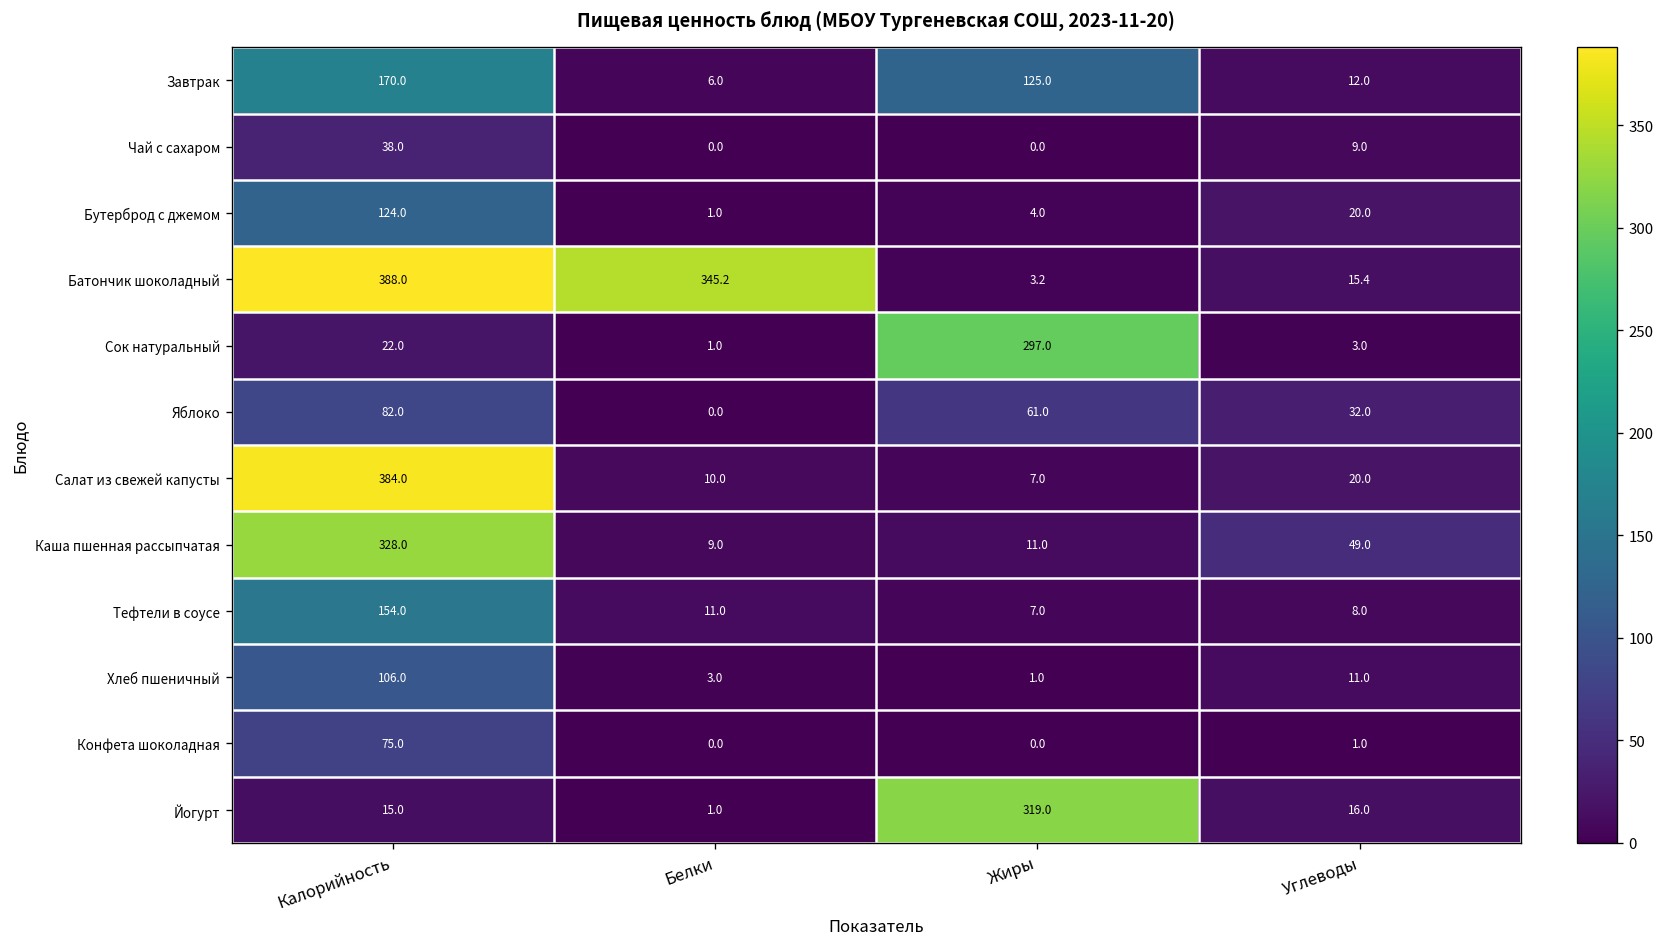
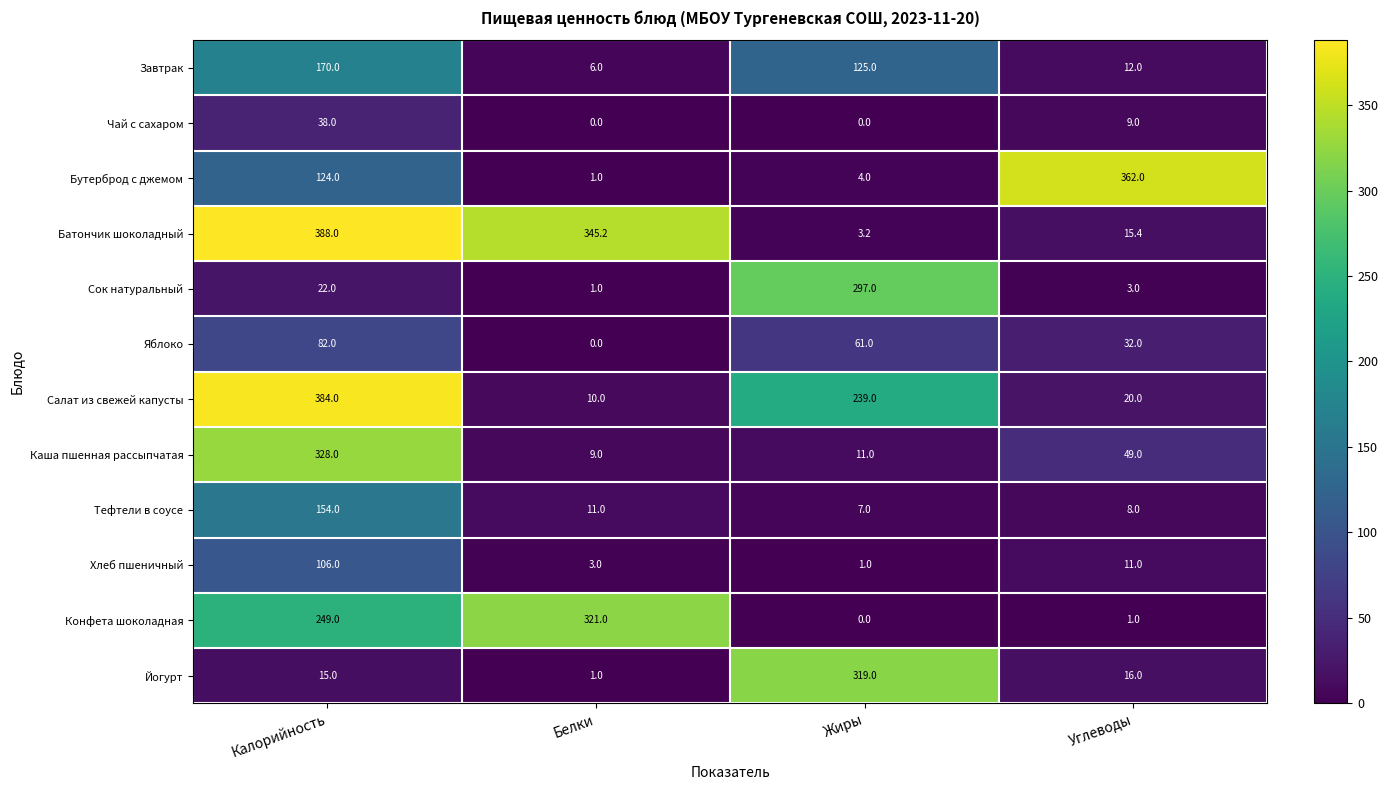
Бутерброд с джемом, Углеводы: 20.0 -> 362.0
Салат из свежей капусты, Жиры: 7.0 -> 239.0
Конфета шоколадная, Калорийность: 75.0 -> 249.0
Конфета шоколадная, Белки: 0.0 -> 321.0
